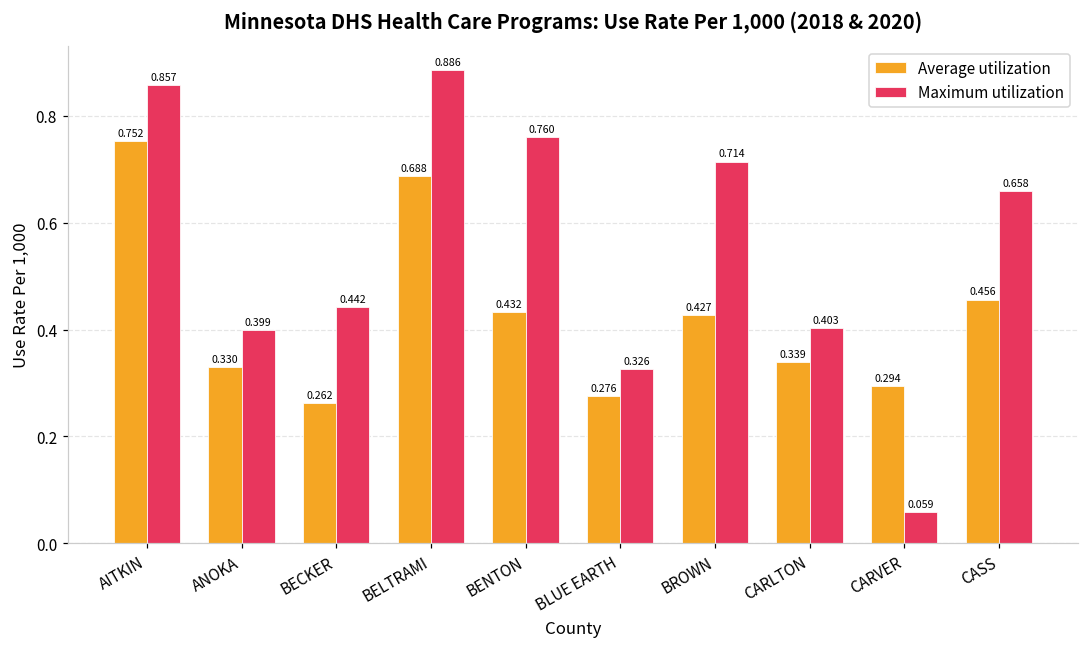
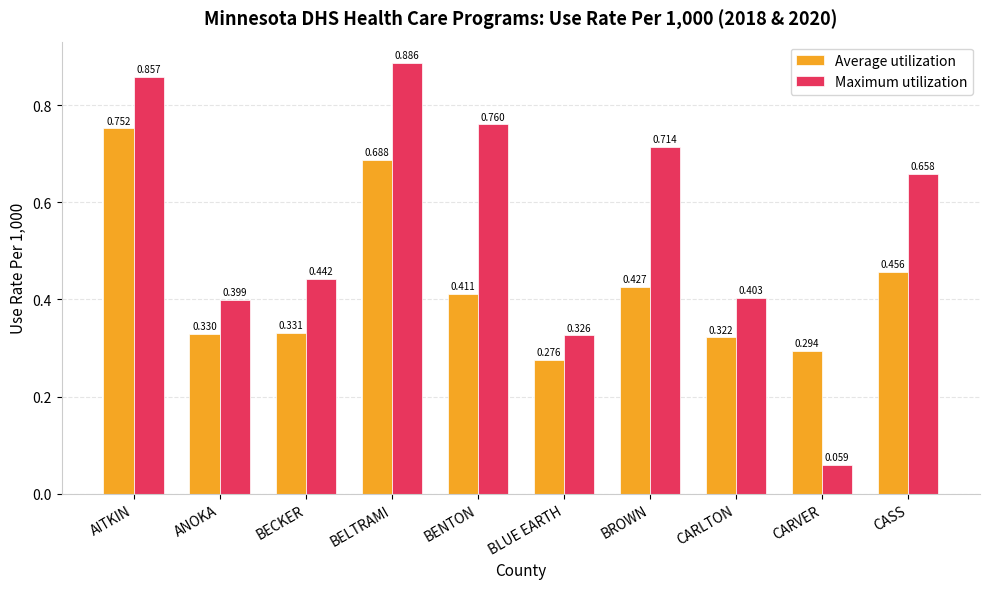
Average utilization, BECKER: 0.262 -> 0.331
Average utilization, BENTON: 0.432 -> 0.411
Average utilization, CARLTON: 0.339 -> 0.322
